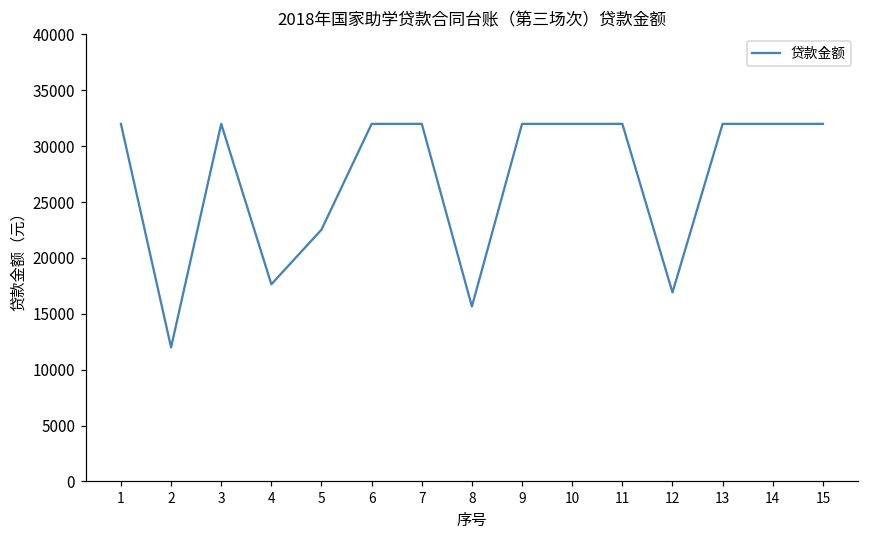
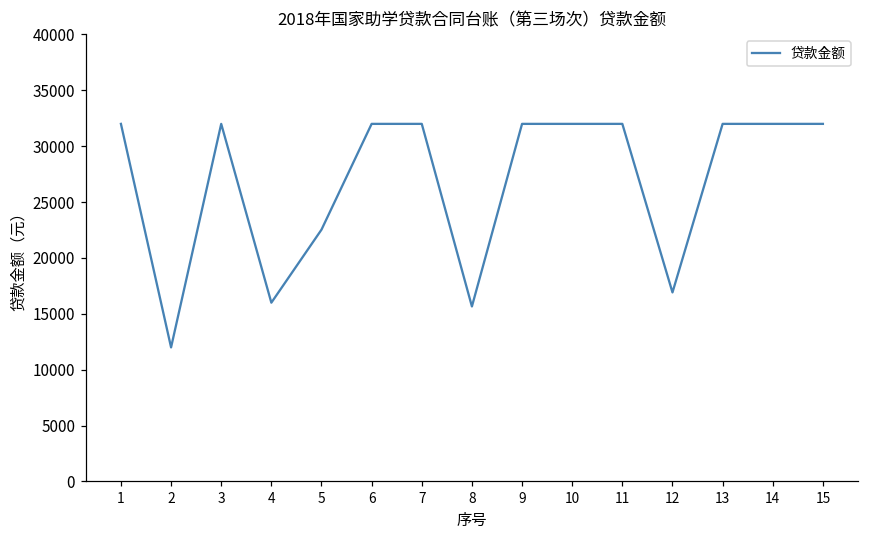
4: 17600 -> 16000
